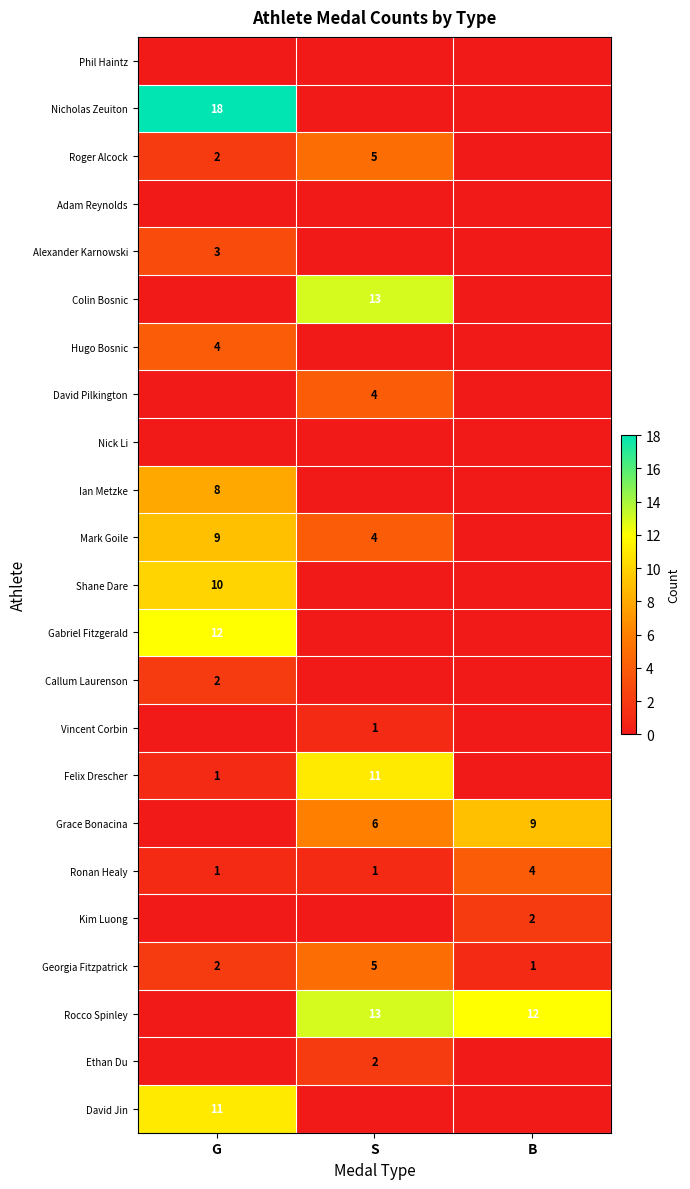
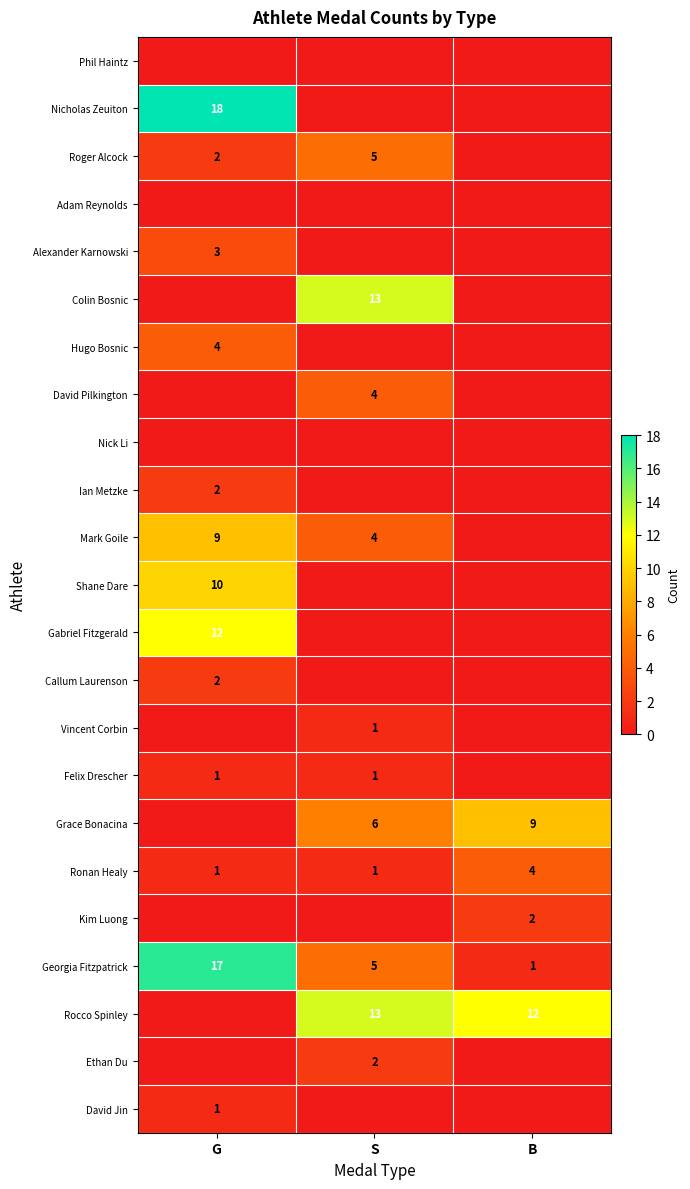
Ian Metzke, G: 8 -> 2
Felix Drescher, S: 11 -> 1
Georgia Fitzpatrick, G: 2 -> 17
David Jin, G: 11 -> 1
